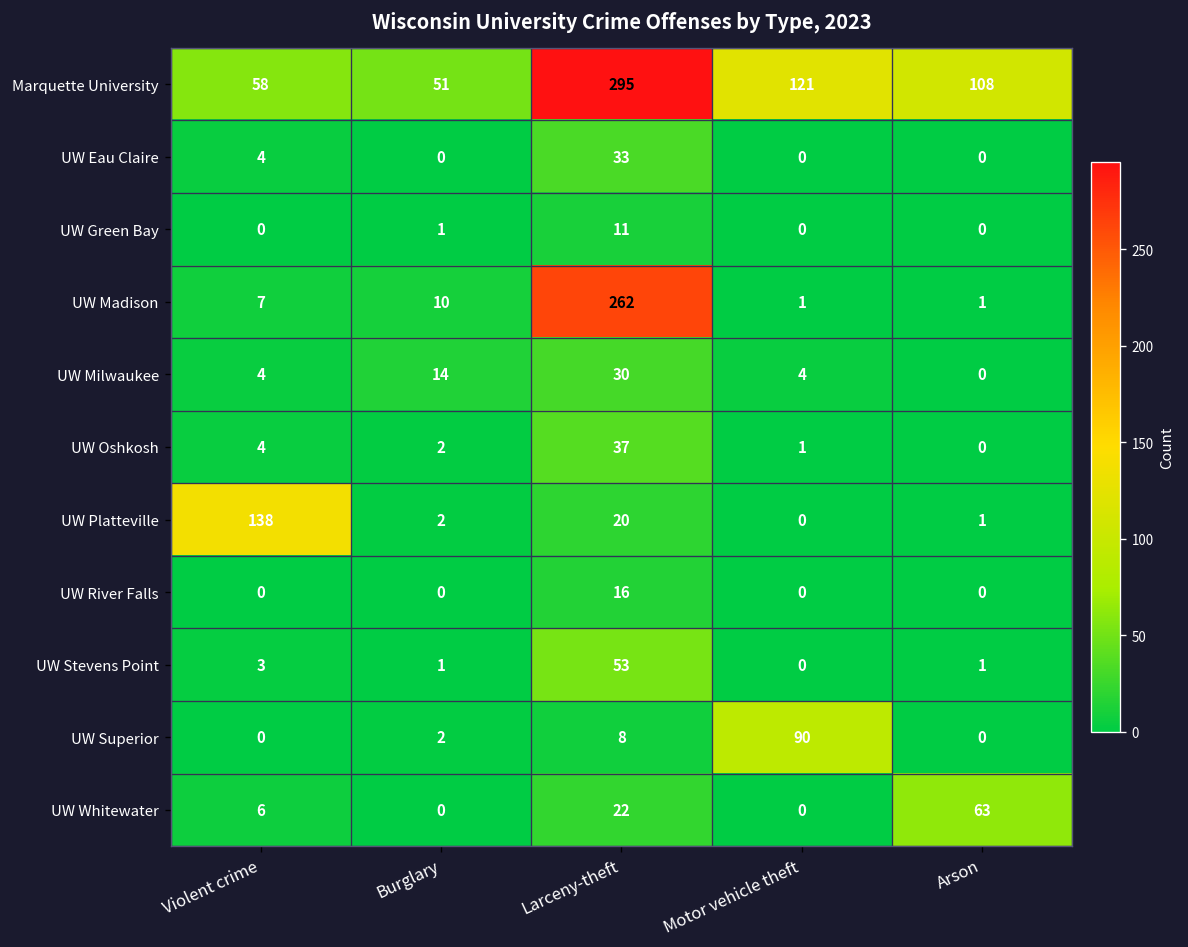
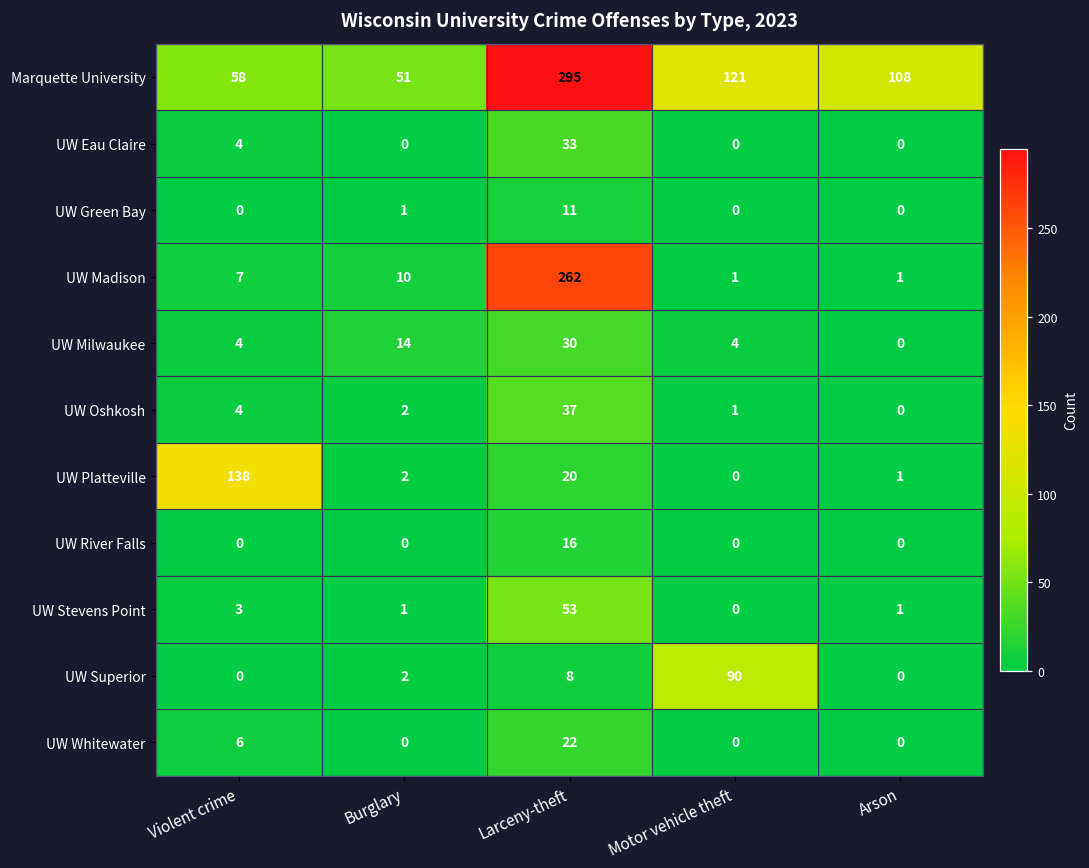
UW Whitewater, Arson: 63 -> 0
